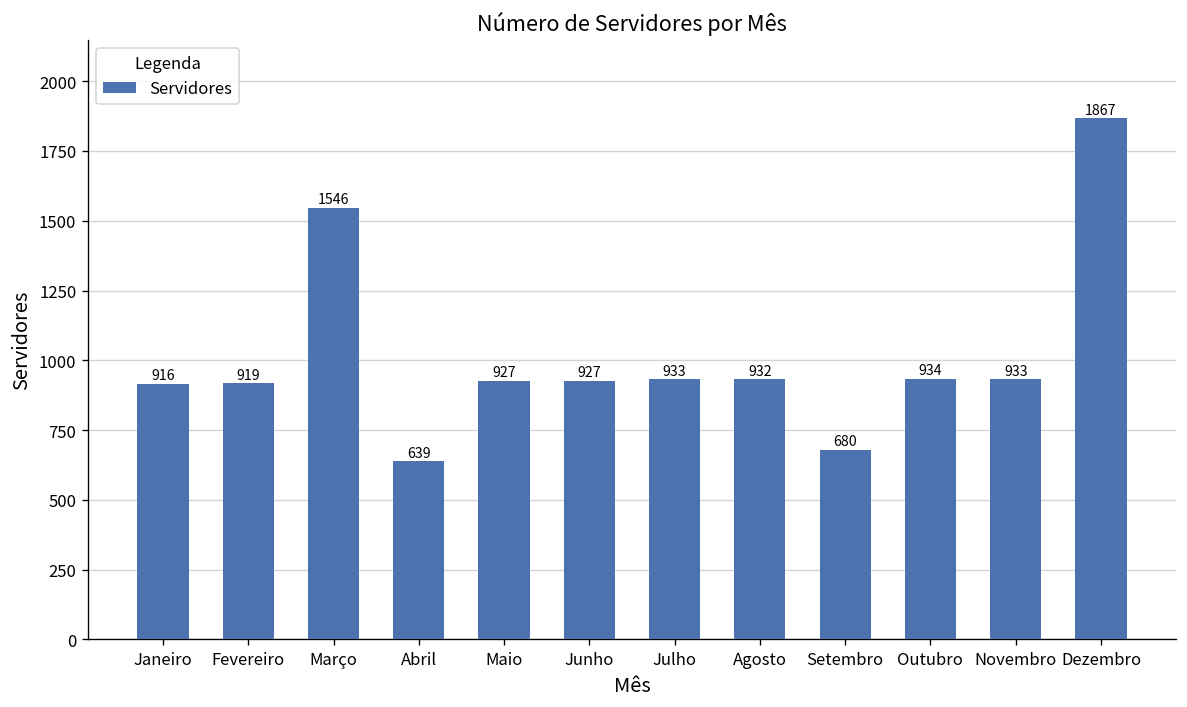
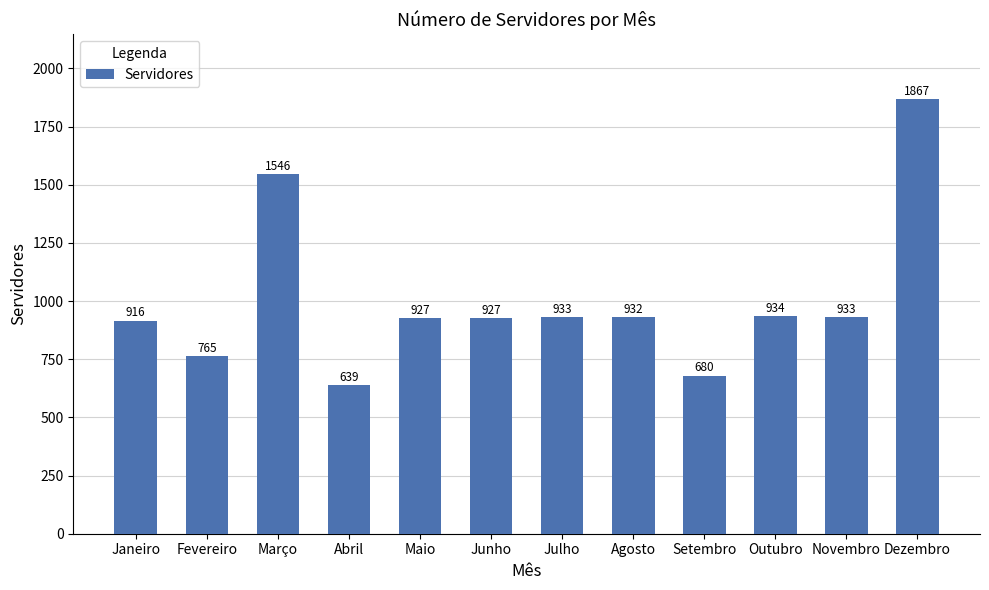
Fevereiro: 919 -> 765
